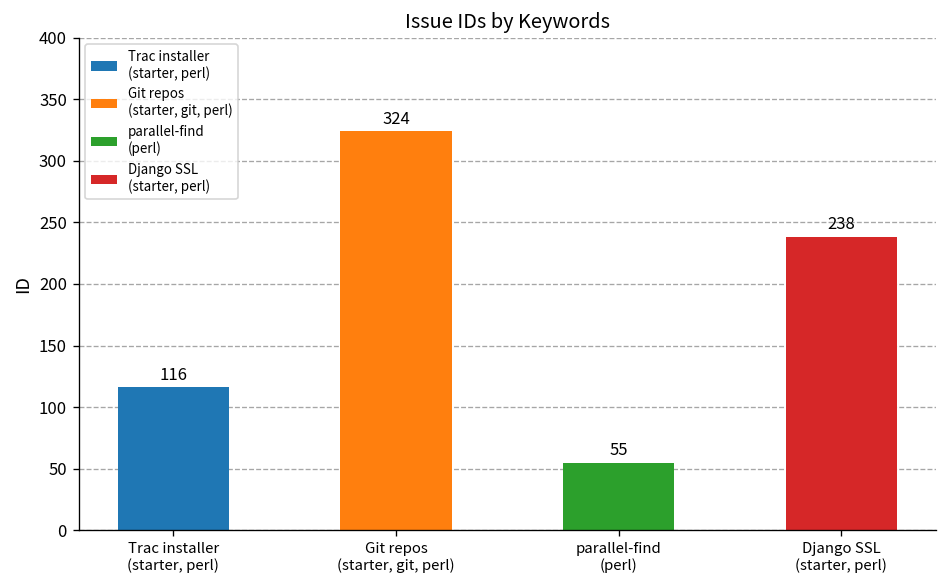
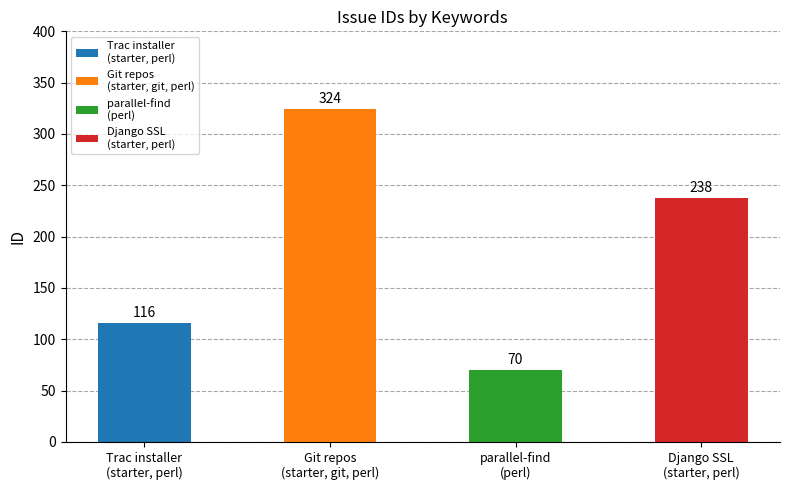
parallel-find (perl): 55 -> 70
